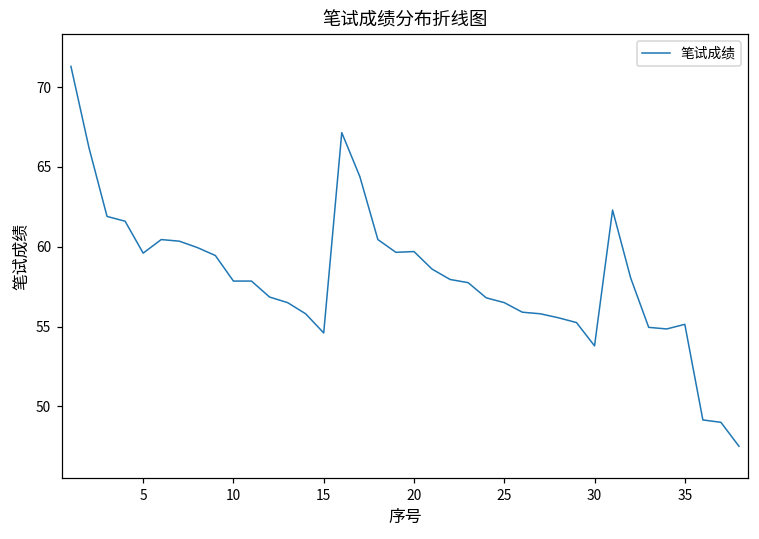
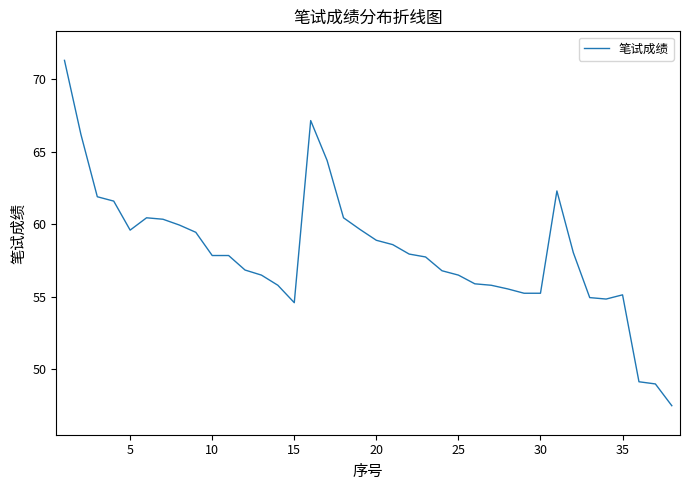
20: 59.7 -> 58.9
30: 53.8 -> 55.3
